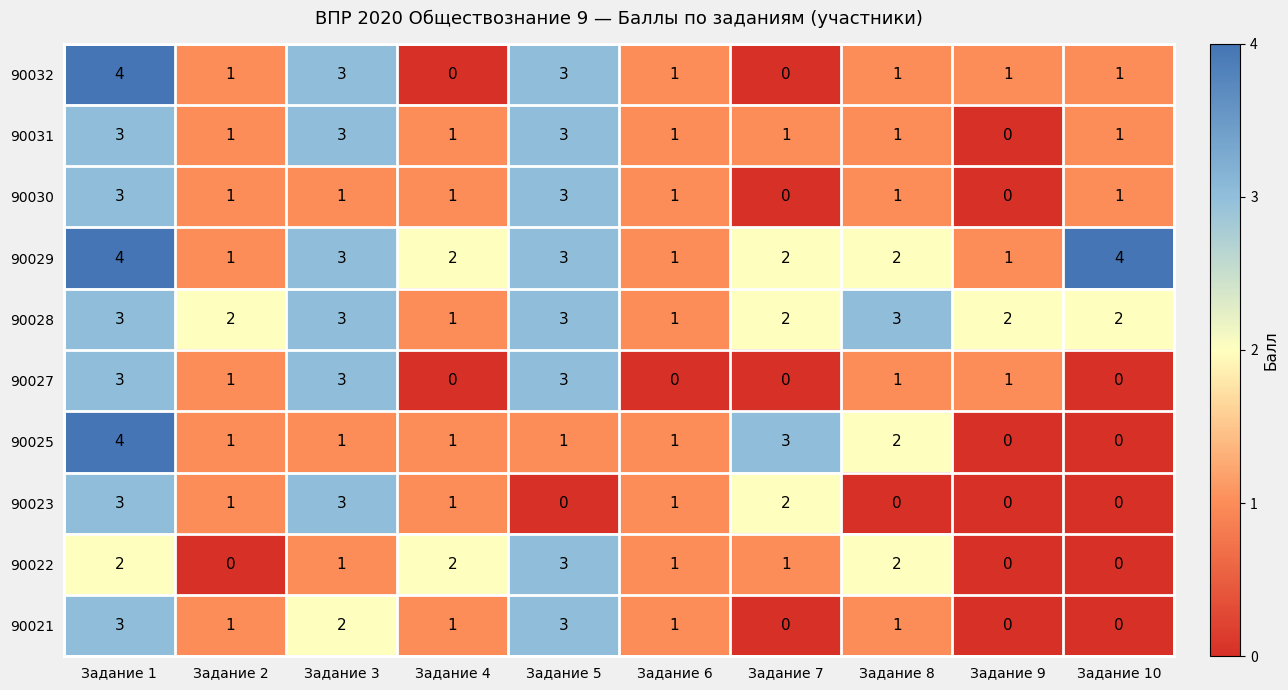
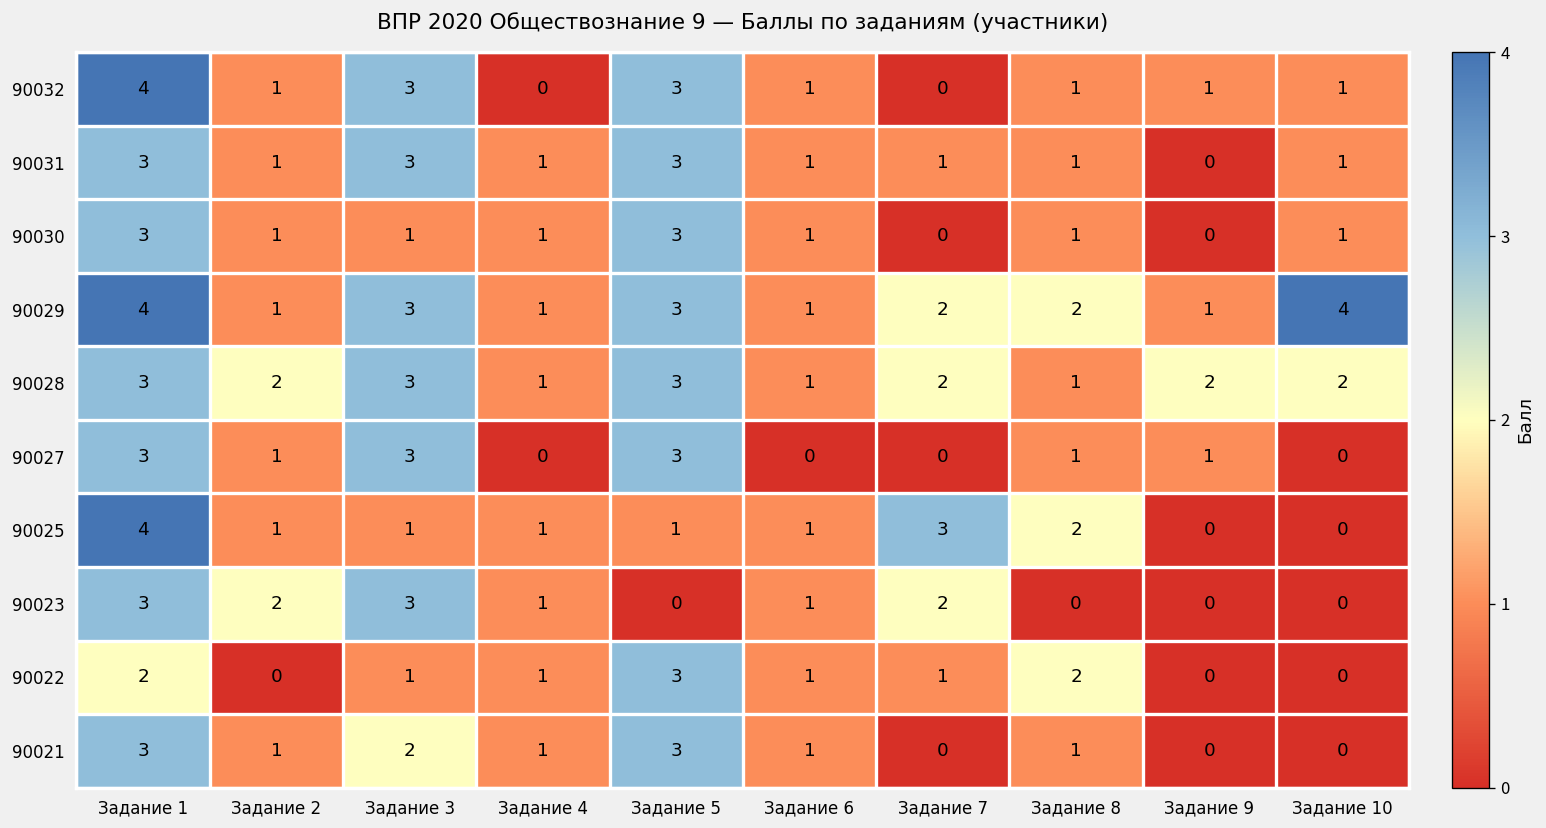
90029, Задание 4: 2 -> 1
90028, Задание 8: 3 -> 1
90023, Задание 2: 1 -> 2
90022, Задание 4: 2 -> 1
